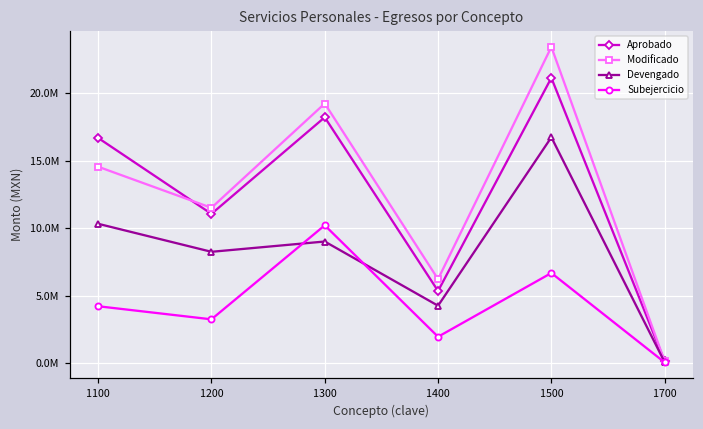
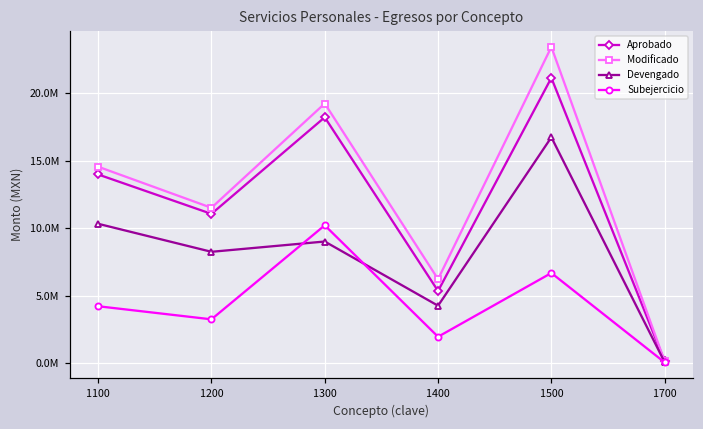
Aprobado, 1100: 16700000 -> 14000000
